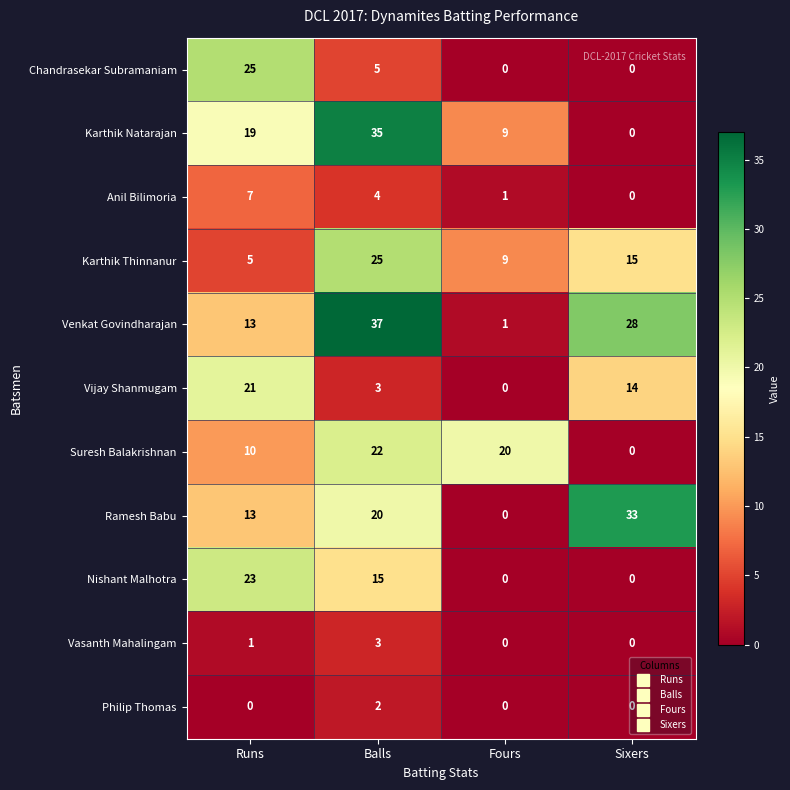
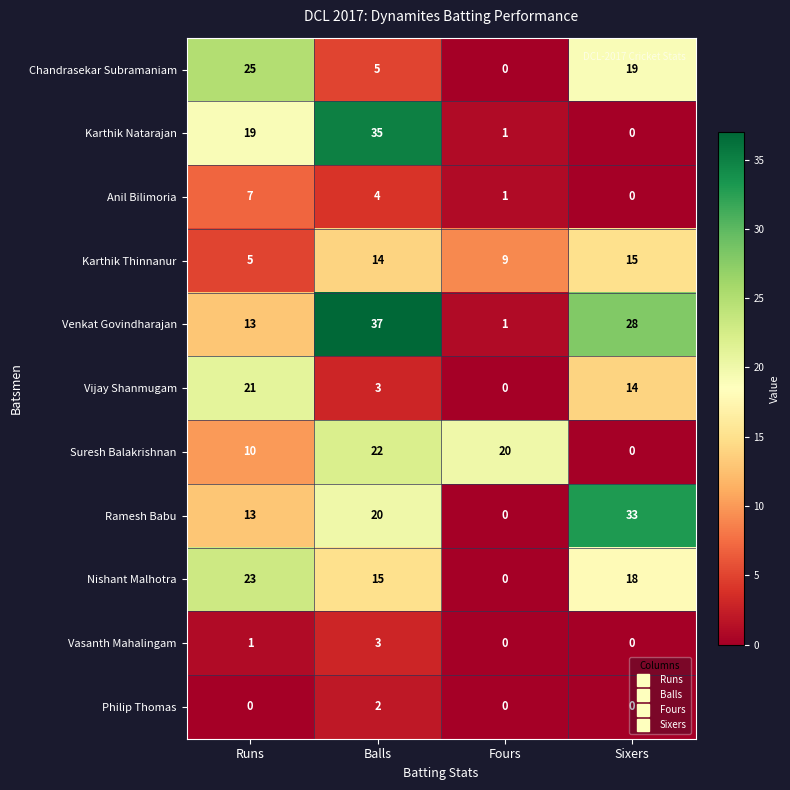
Chandrasekar Subramaniam, Sixers: 0 -> 19
Karthik Natarajan, Fours: 9 -> 1
Karthik Thinnanur, Balls: 25 -> 14
Nishant Malhotra, Sixers: 0 -> 18
